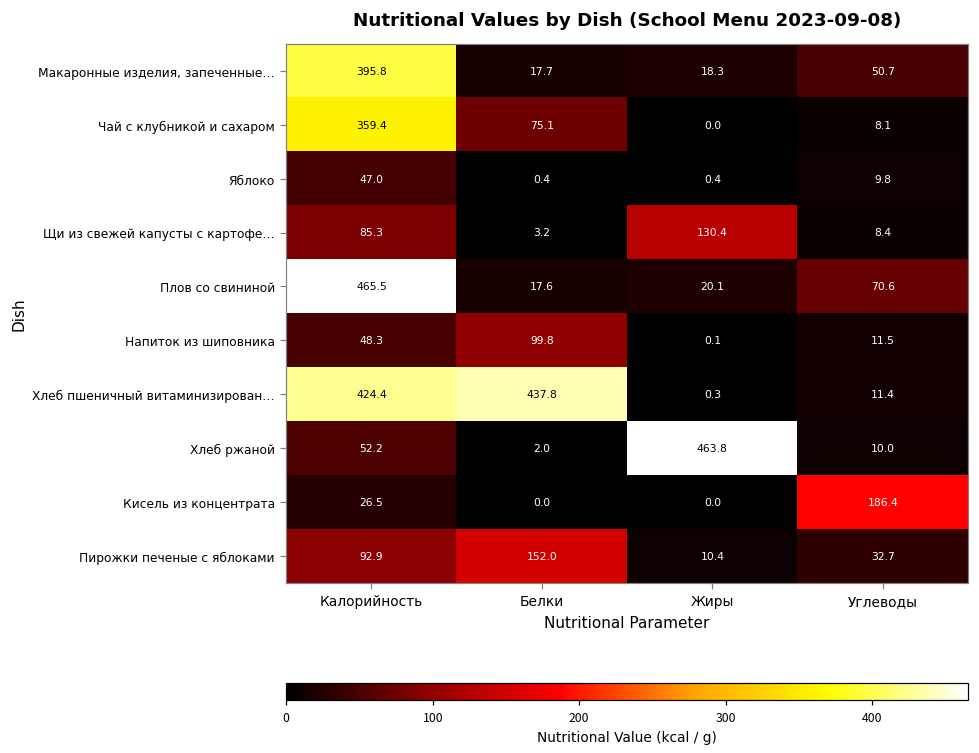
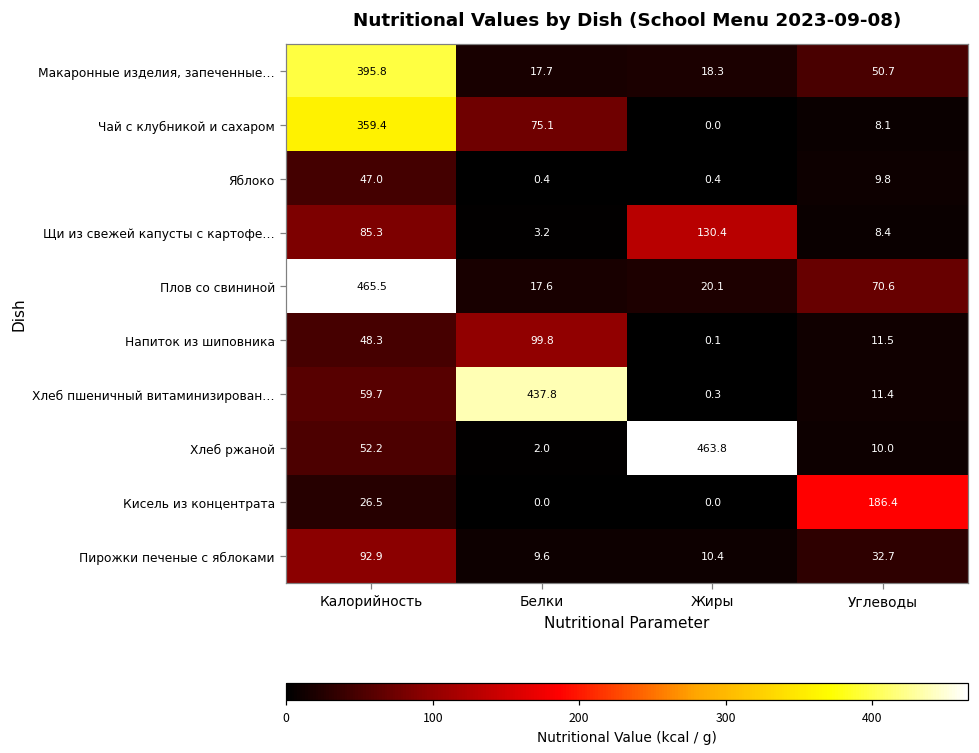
Хлеб пшеничный витаминизирован…, Калорийность: 424.4 -> 59.7
Пирожки печеные с яблоками, Белки: 152.0 -> 9.6
